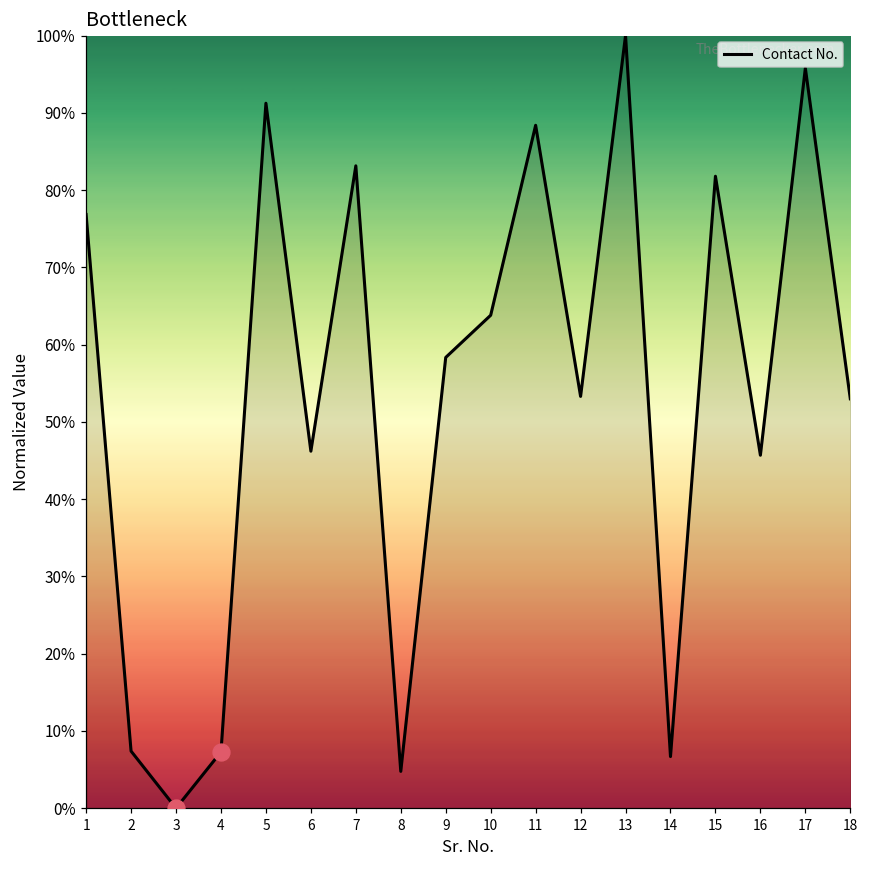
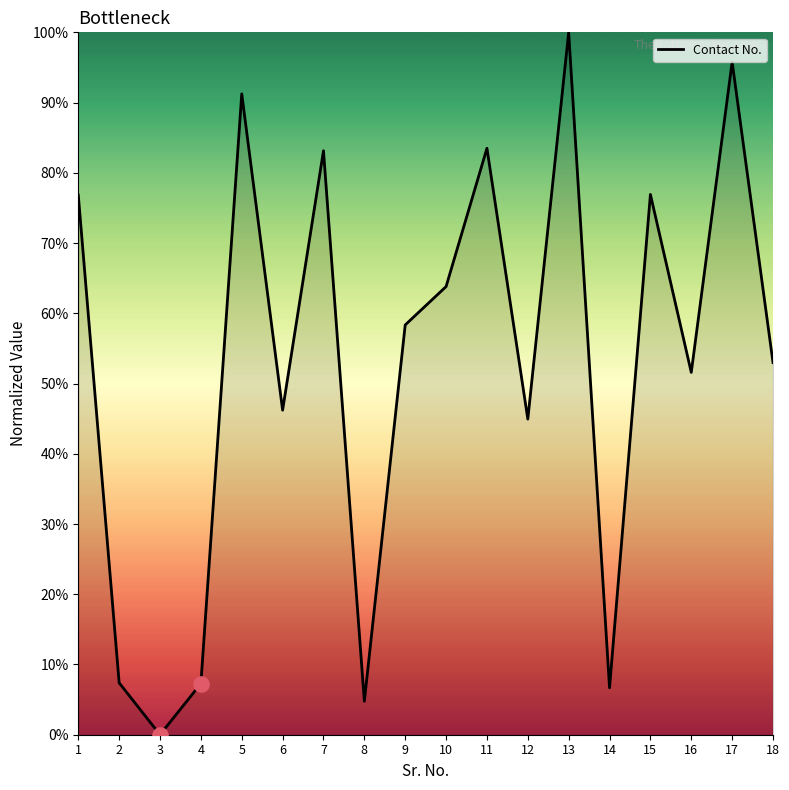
Contact No., 11: 88% -> 83%
Contact No., 12: 53% -> 45%
Contact No., 15: 82% -> 77%
Contact No., 16: 46% -> 52%
